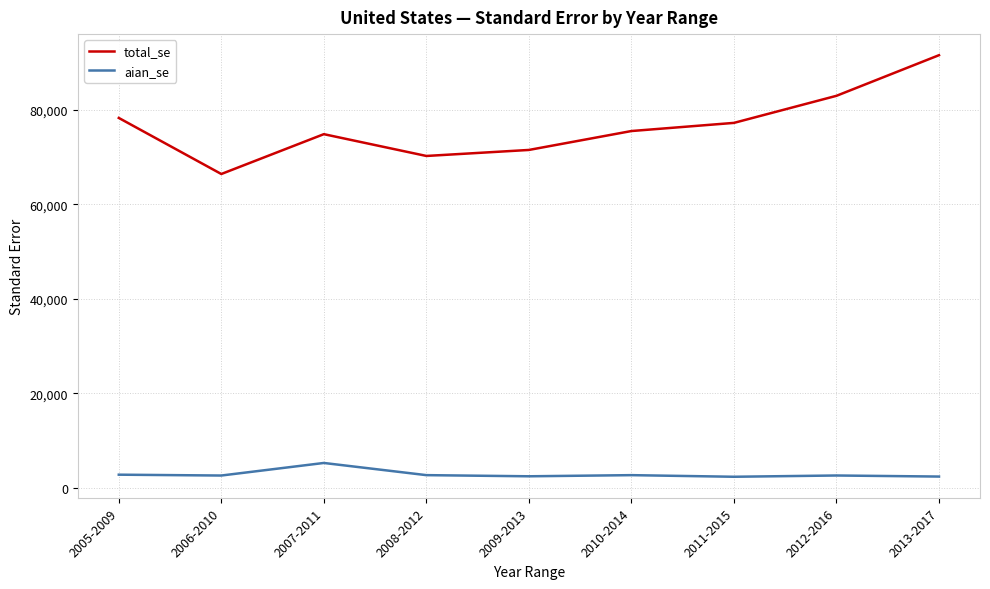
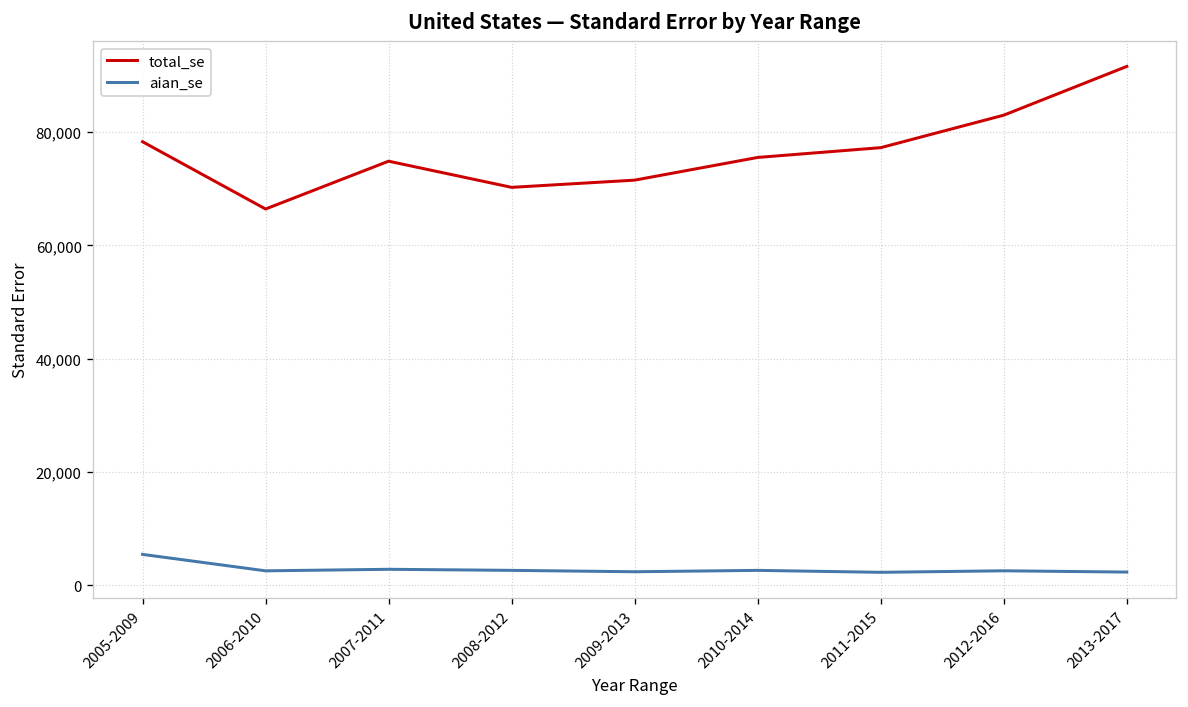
aian_se, 2005-2009: 3,000 -> 5,000
aian_se, 2007-2011: 5,000 -> 3,000
